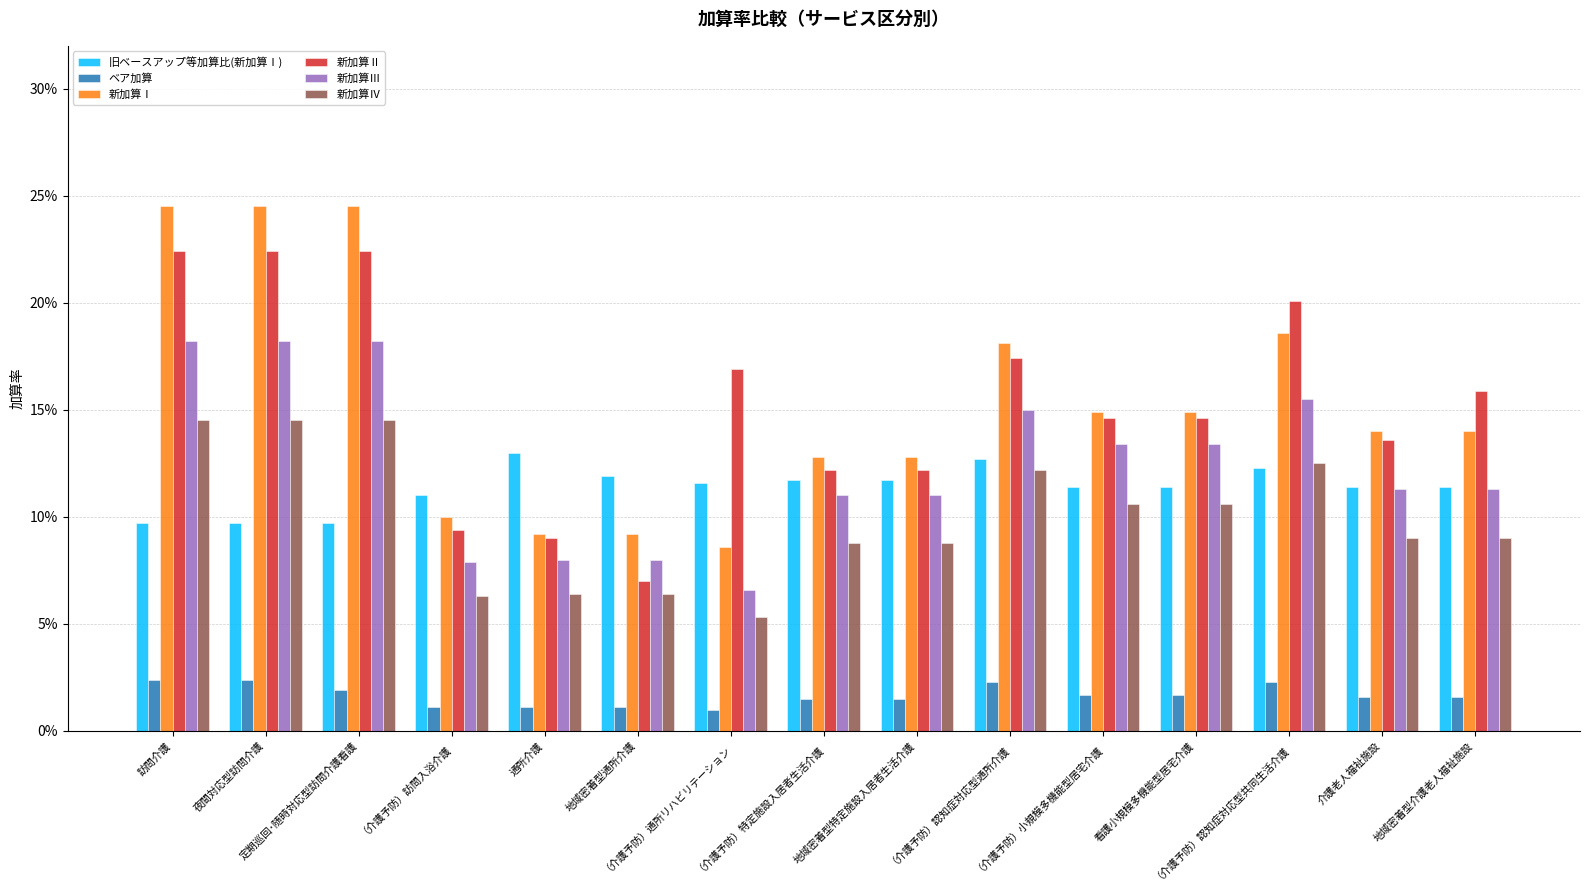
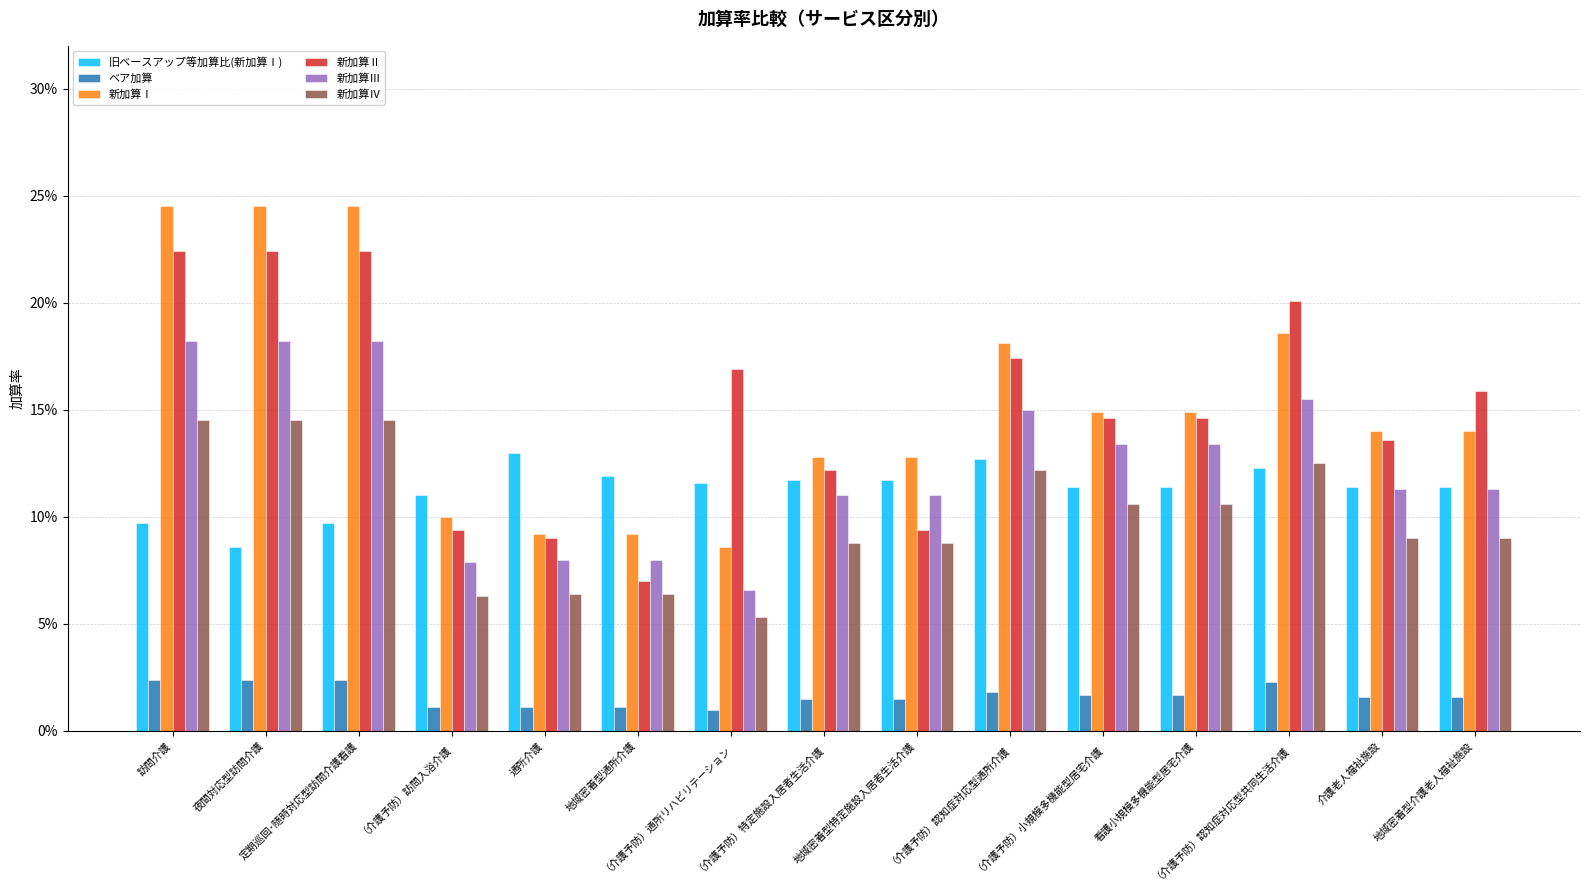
旧ベースアップ等加算比(新加算Ⅰ), 夜間対応型訪問介護: 9.7% -> 8.6%
ベア加算, 定期巡回･随時対応型訪問介護看護: 1.9% -> 2.4%
新加算Ⅱ, 地域密着型特定施設入居者生活介護: 12.2% -> 9.4%
ベア加算, （介護予防）認知症対応型通所介護: 2.3% -> 1.8%
